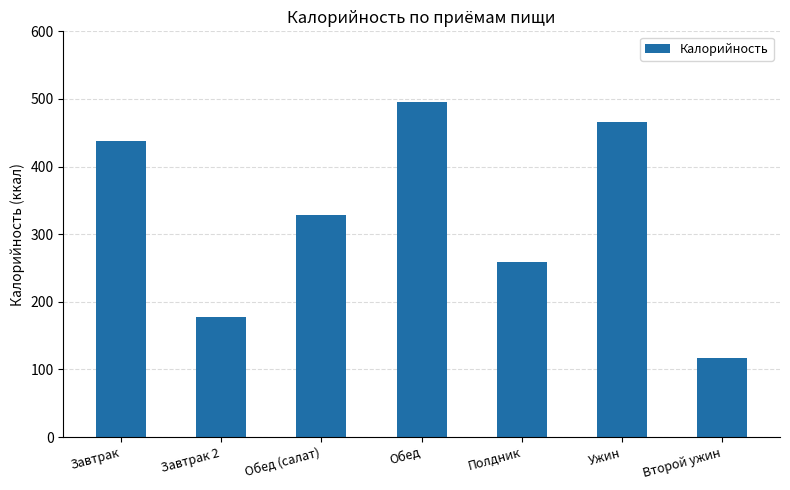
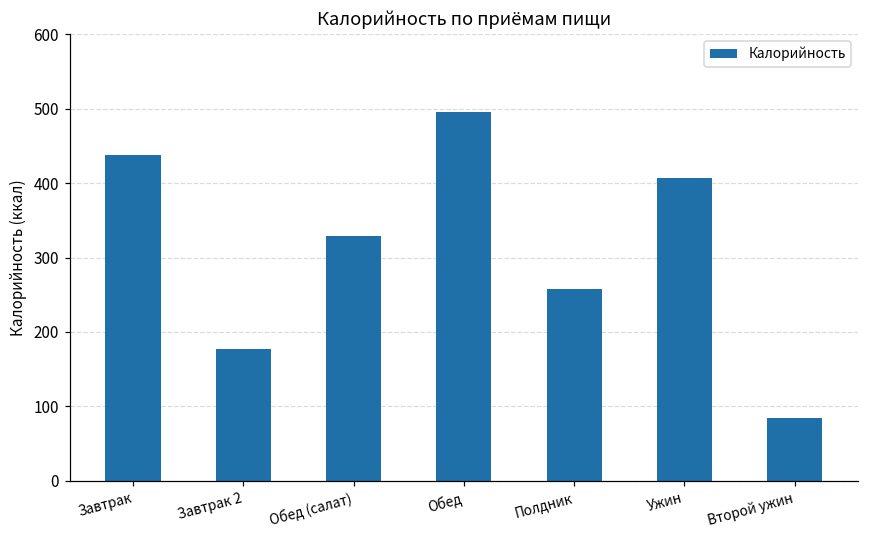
Ужин: 470 -> 410
Второй ужин: 120 -> 80
